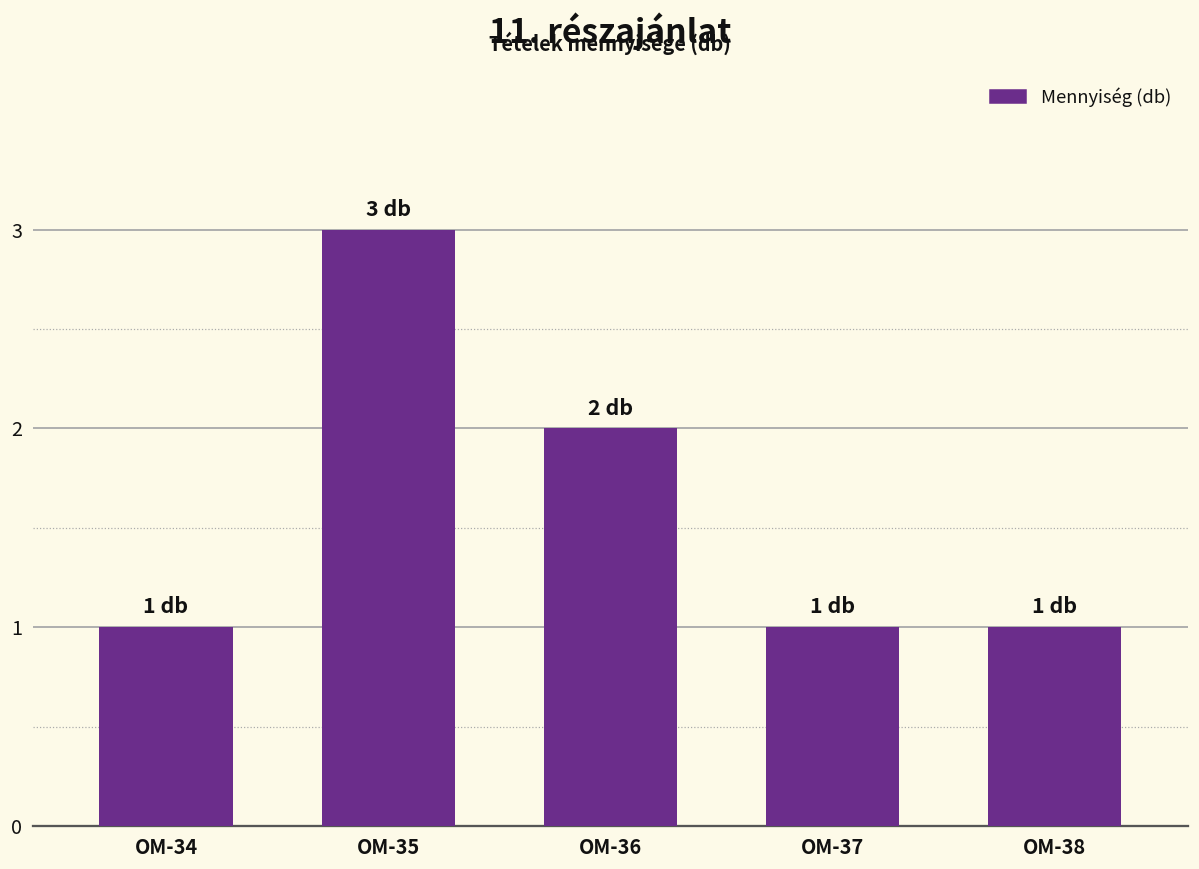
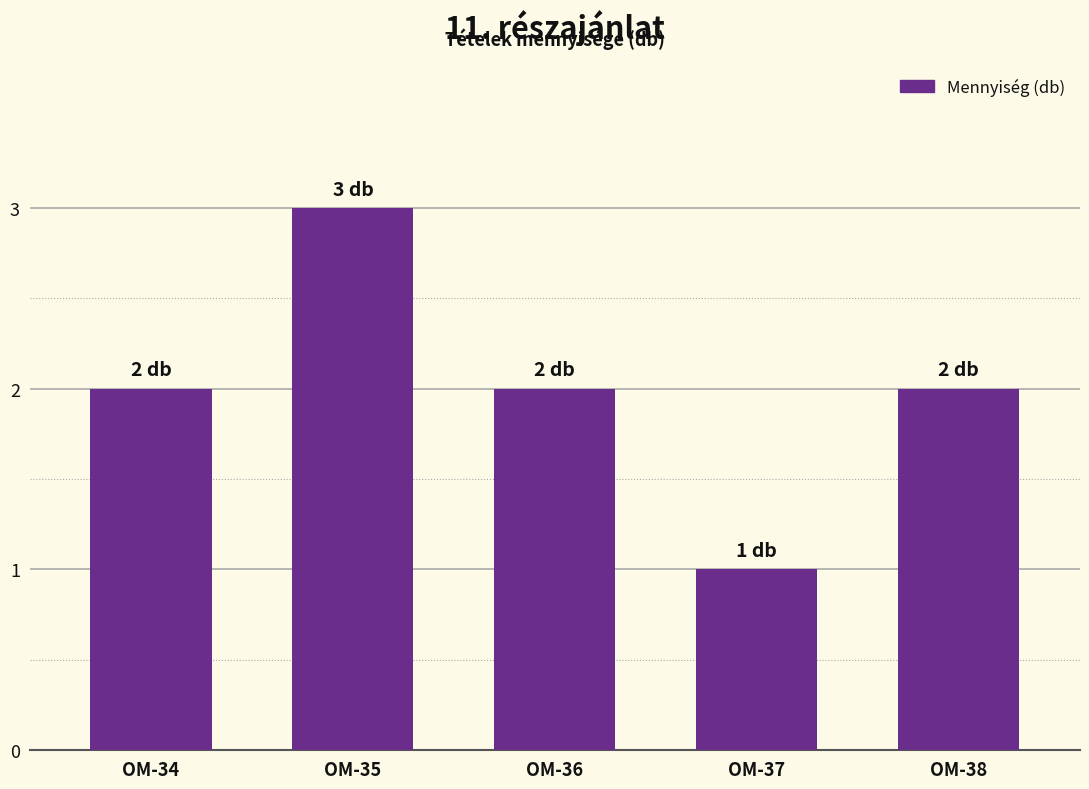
OM-34: 1 -> 2
OM-38: 1 -> 2
